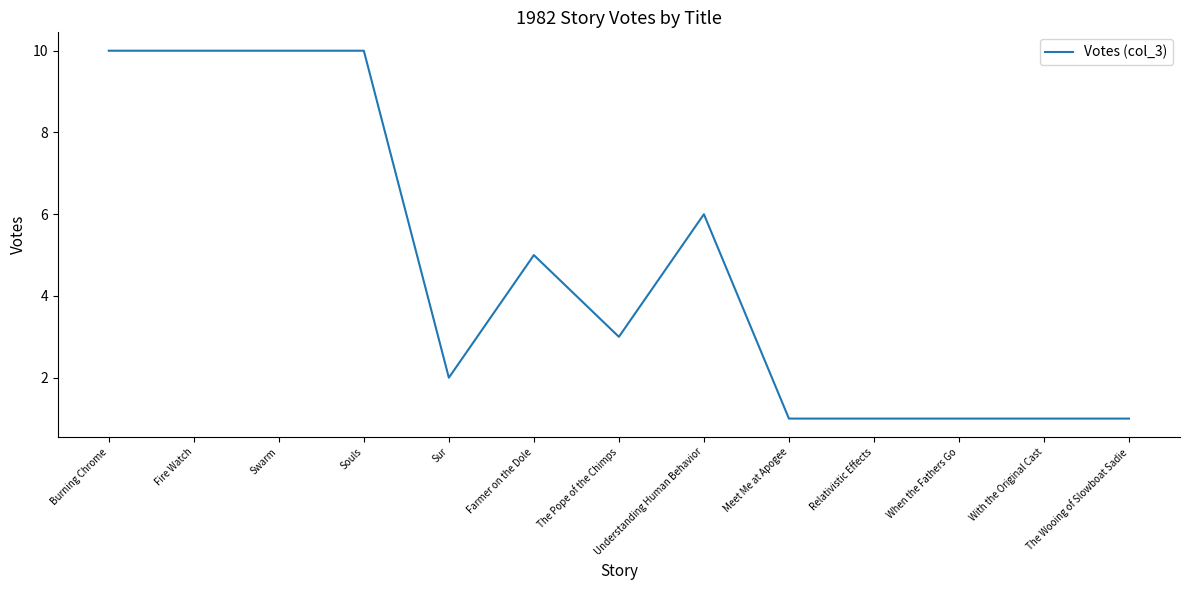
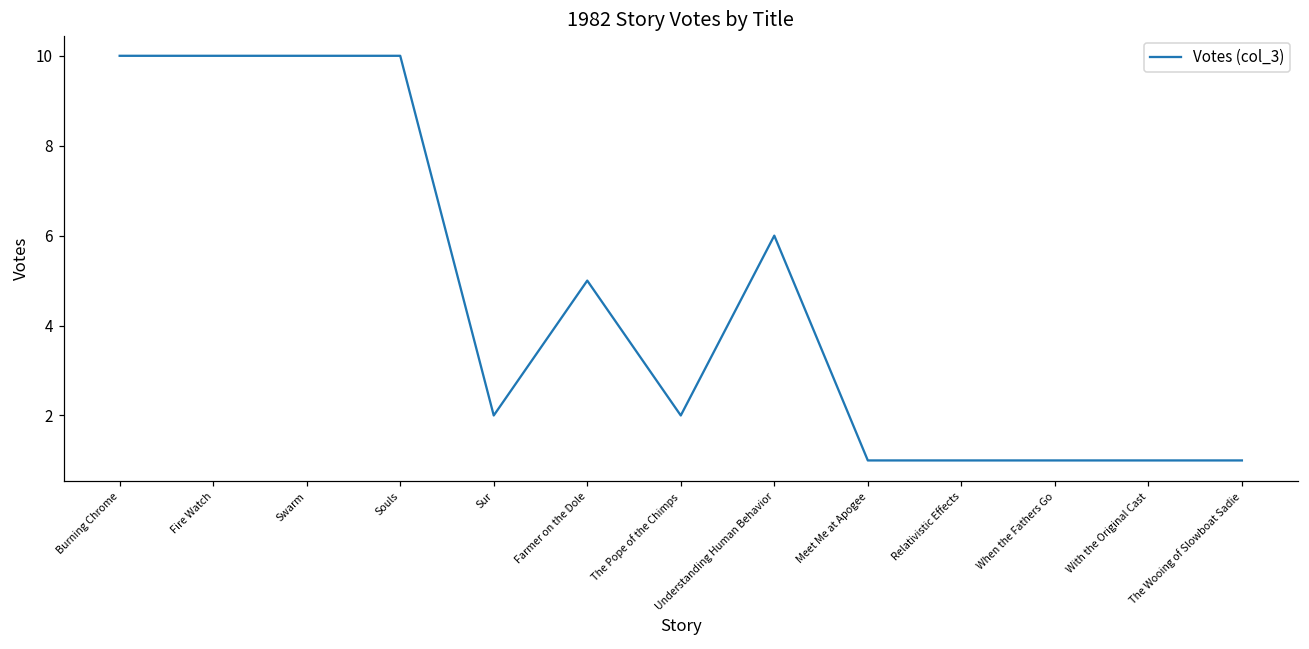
The Pope of the Chimps: 3 -> 2
